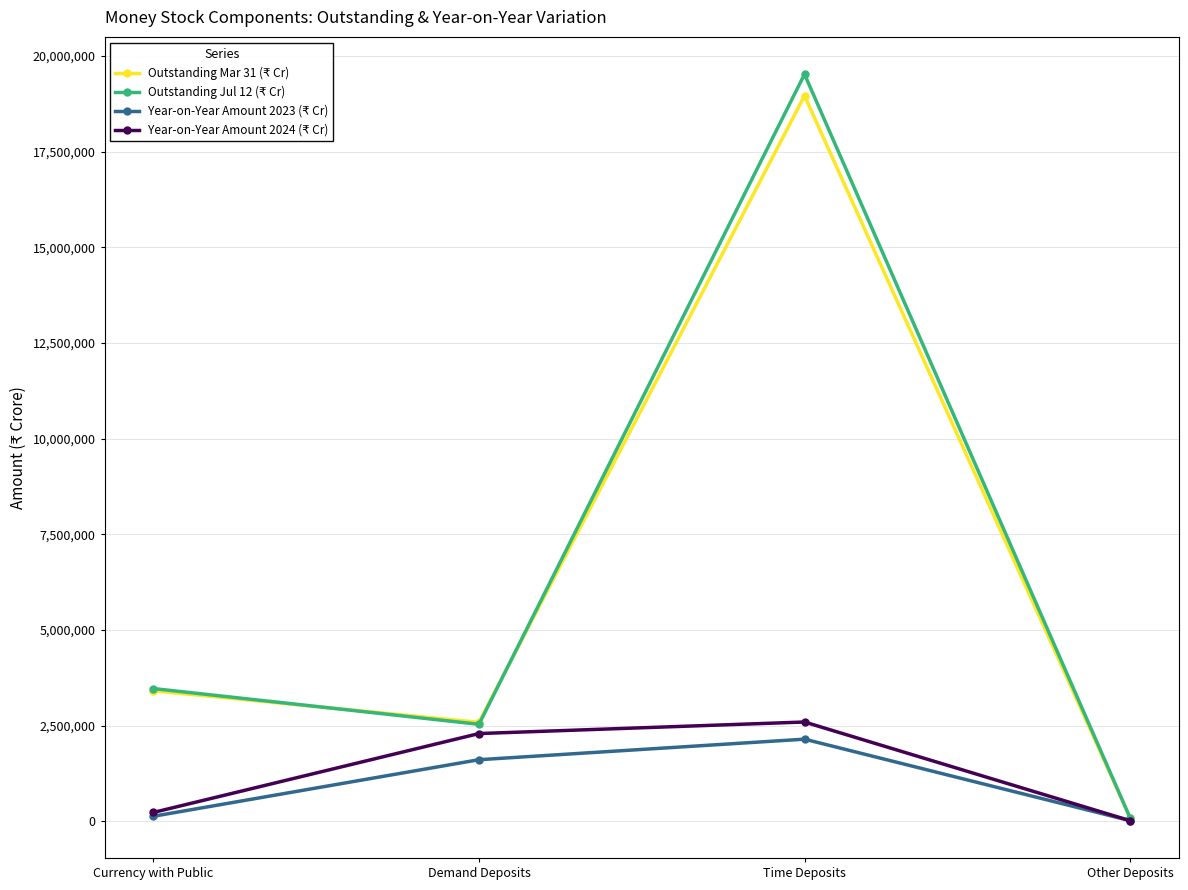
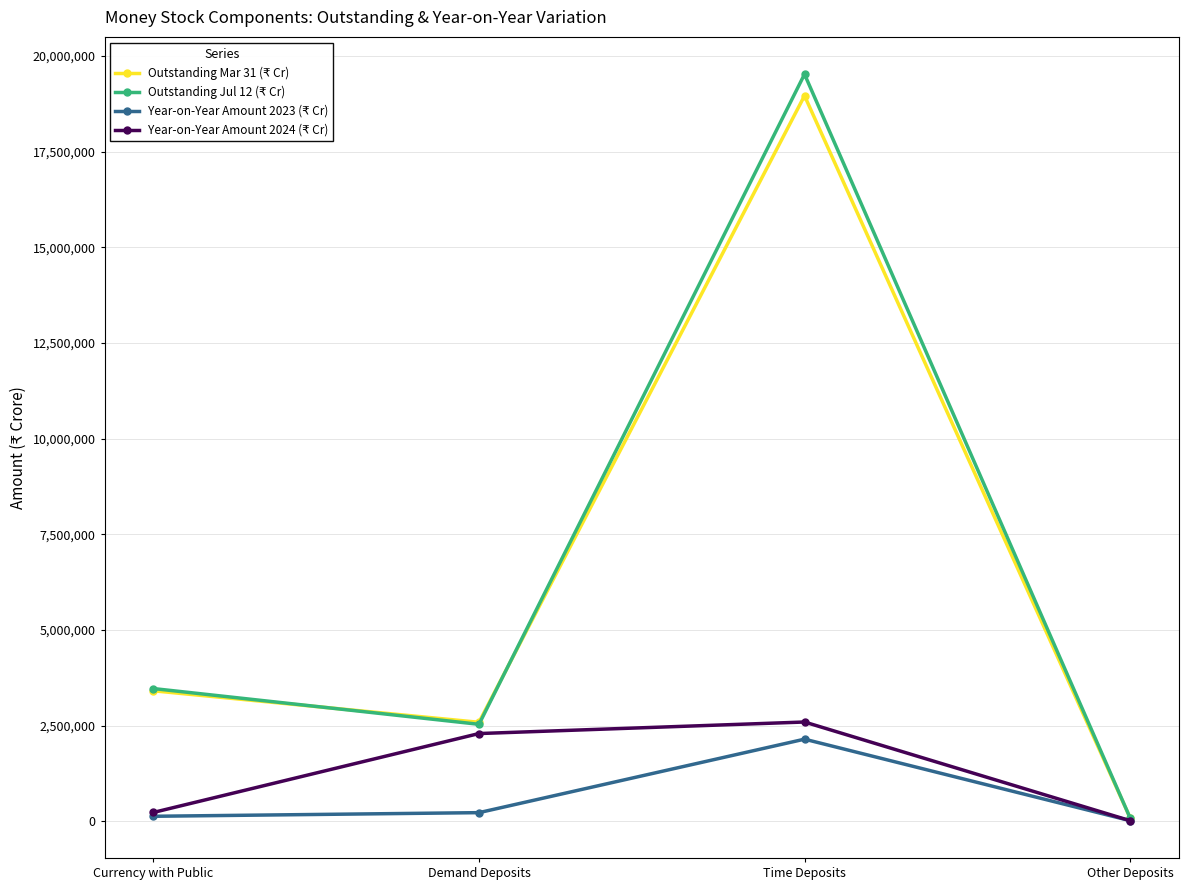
Year-on-Year Amount 2023 (₹ Cr), Demand Deposits: 1,600,000 -> 200,000
